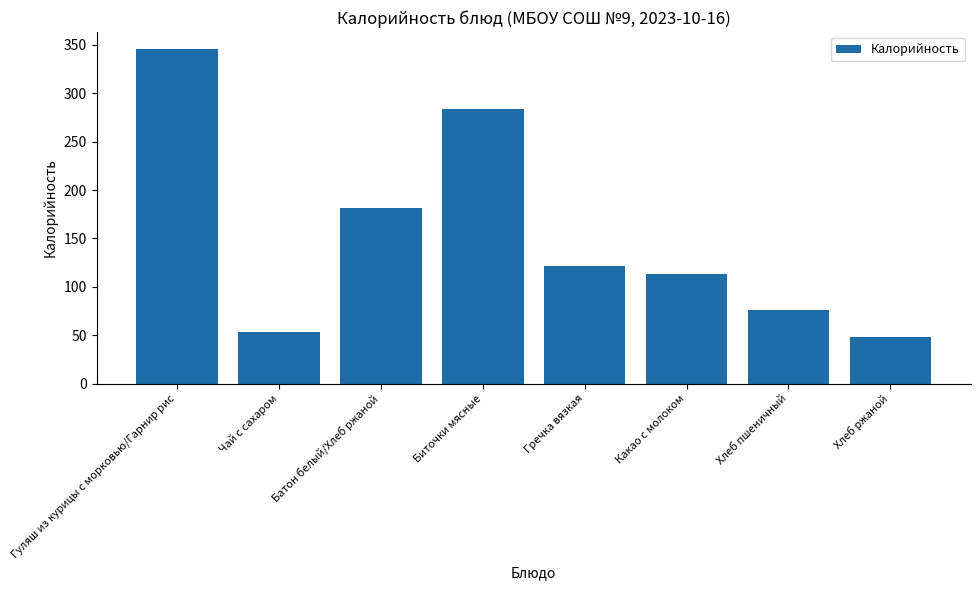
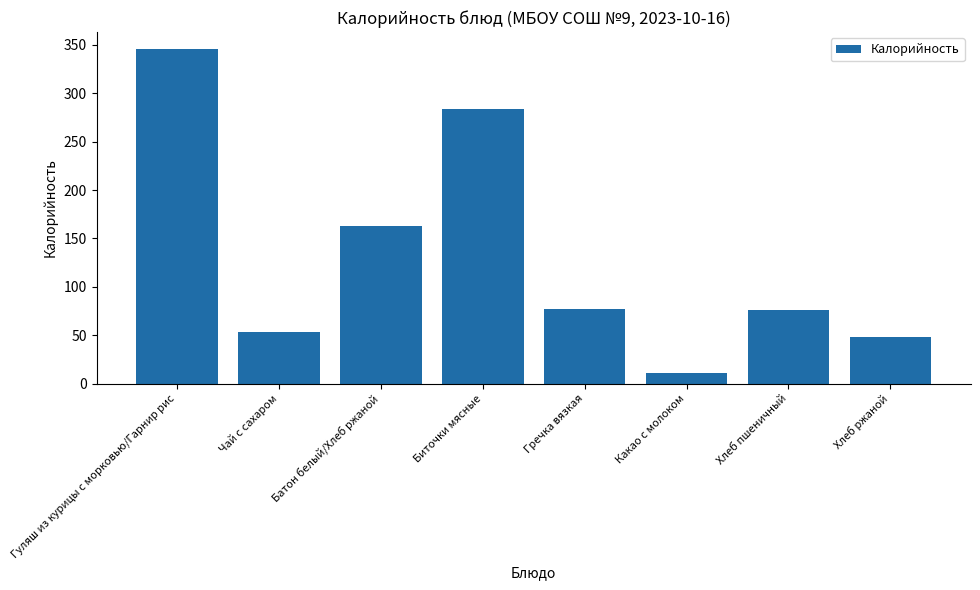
Батон белый/Хлеб ржаной: 180 -> 160
Гречка вязкая: 120 -> 80
Какао с молоком: 110 -> 10
